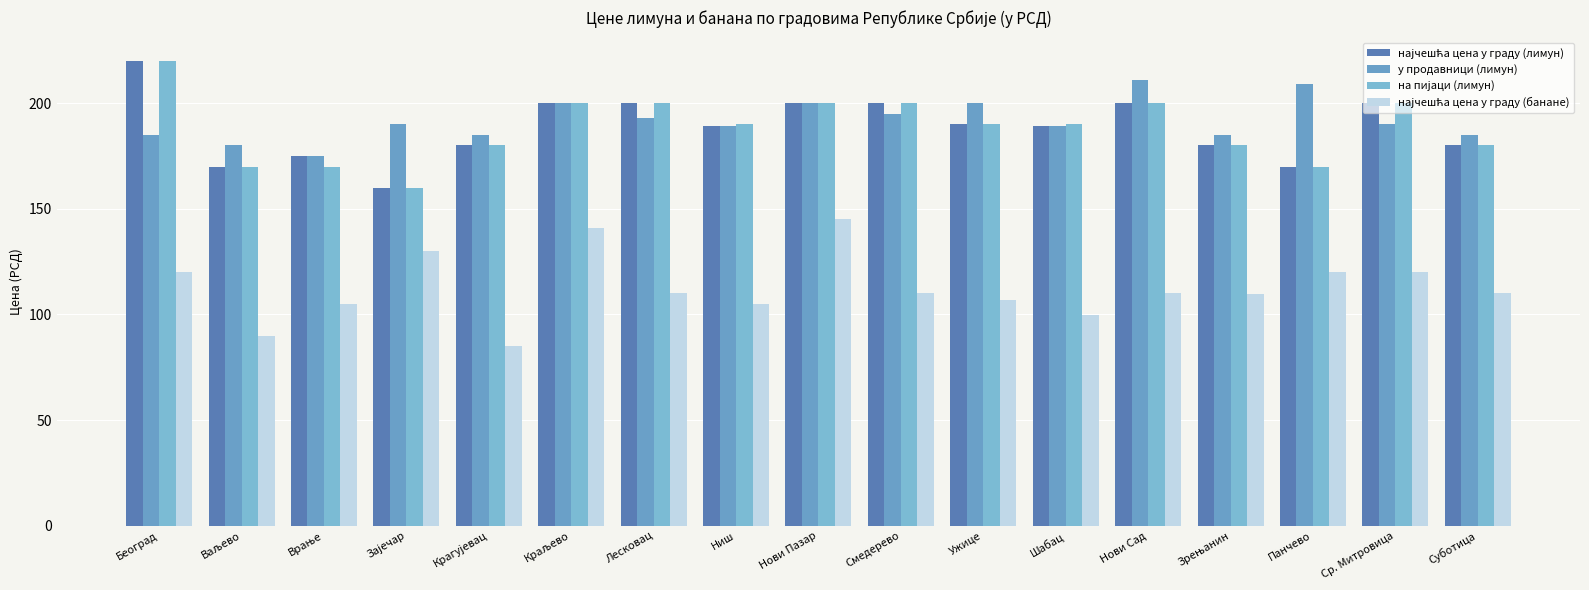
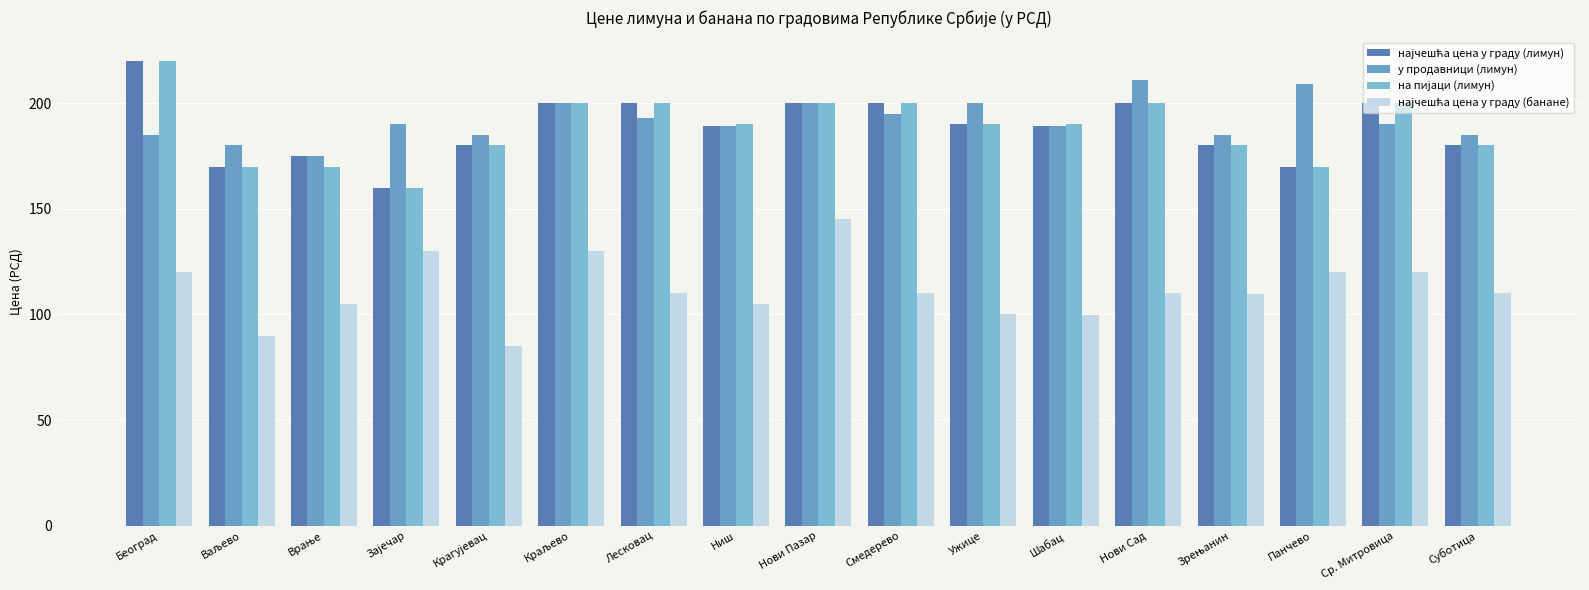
најчешћа цена у граду (банане), Краљево: 141 -> 130
најчешћа цена у граду (банане), Ужице: 107 -> 100
